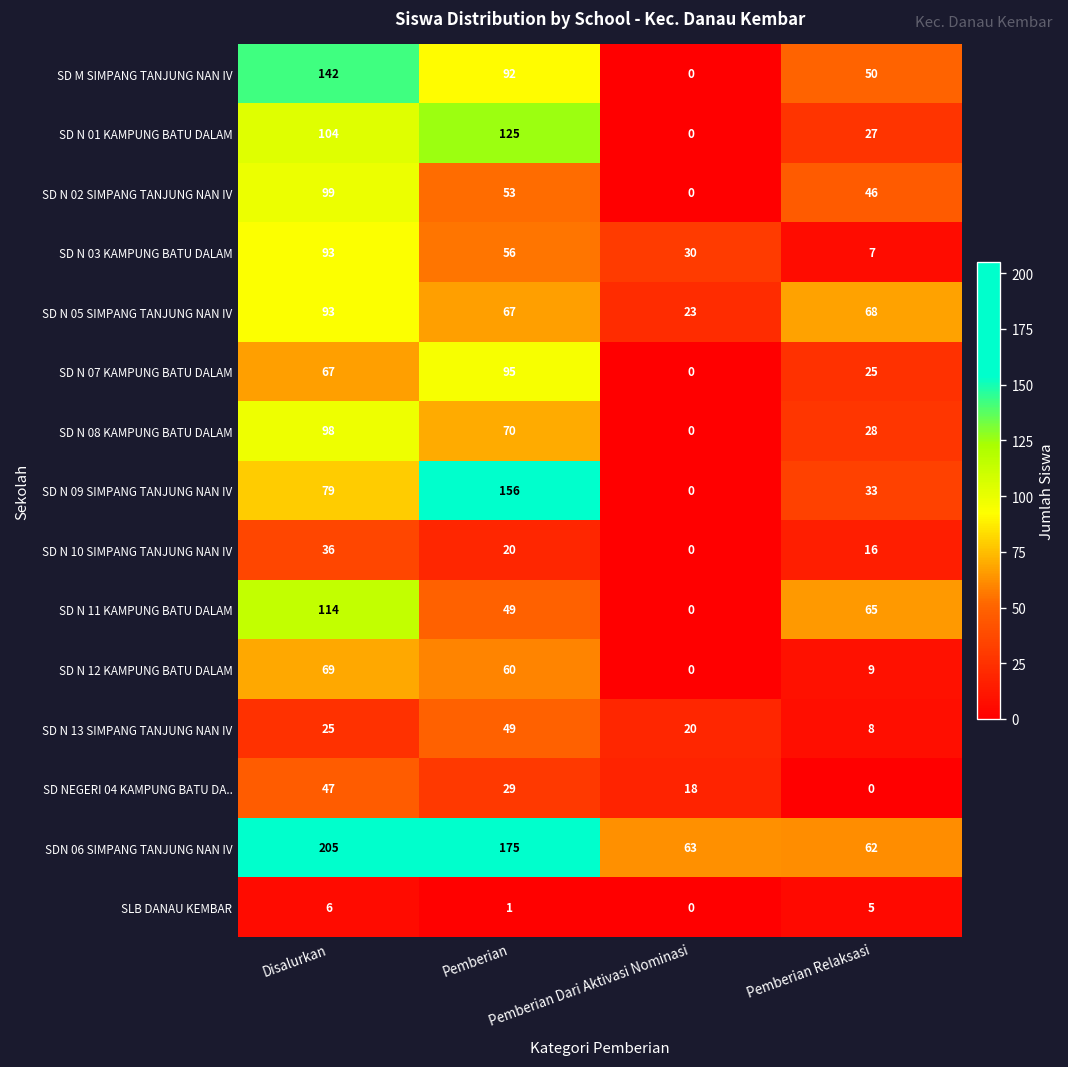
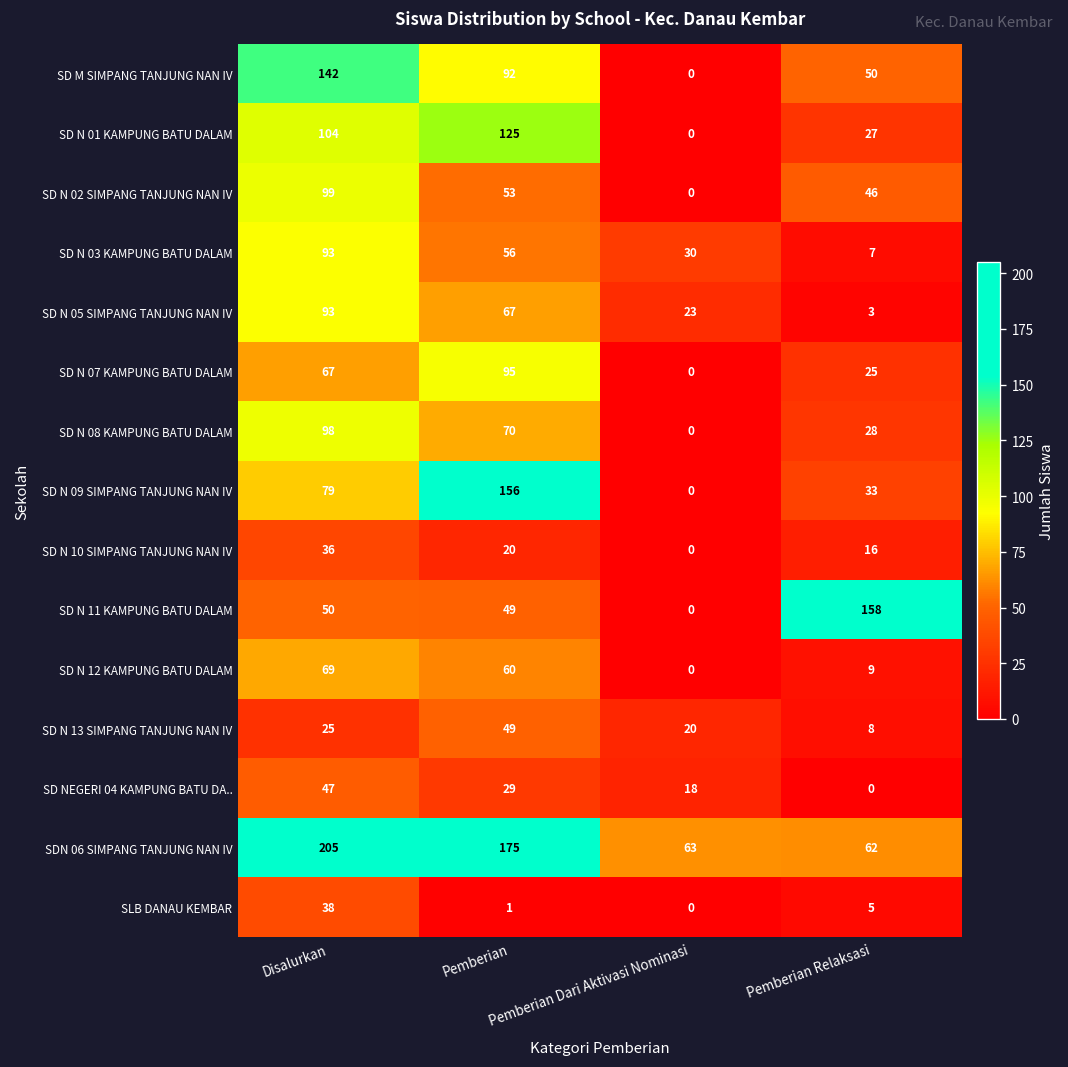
SD N 05 SIMPANG TANJUNG NAN IV, Pemberian Relaksasi: 68 -> 3
SD N 11 KAMPUNG BATU DALAM, Disalurkan: 114 -> 50
SD N 11 KAMPUNG BATU DALAM, Pemberian Relaksasi: 65 -> 158
SLB DANAU KEMBAR, Disalurkan: 6 -> 38
